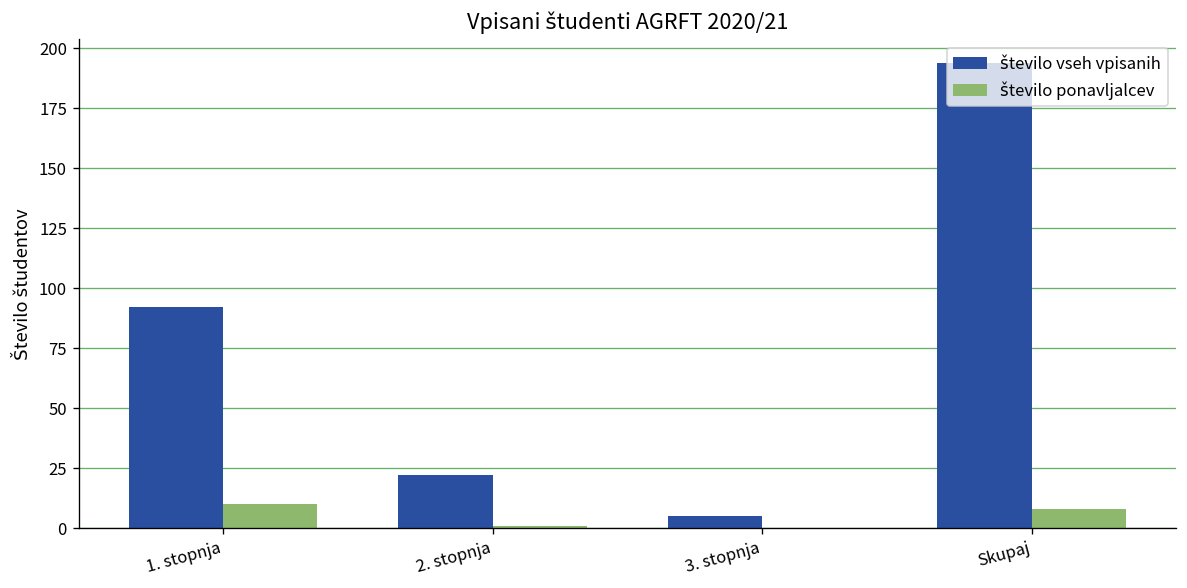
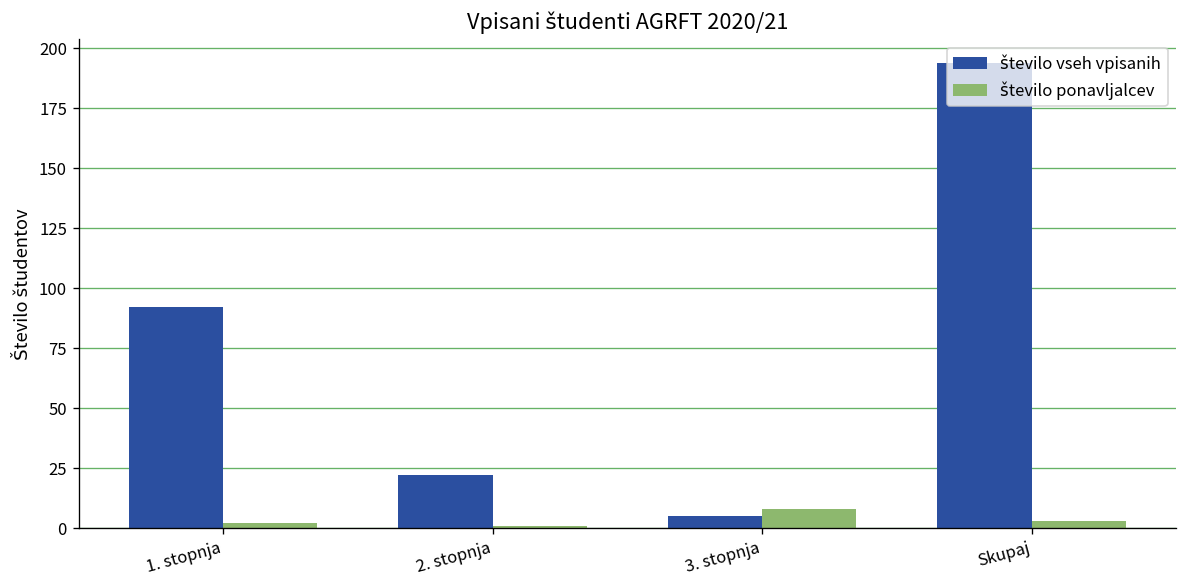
število ponavljalcev, 1. stopnja: 10 -> 2
število ponavljalcev, 3. stopnja: 0 -> 8
število ponavljalcev, Skupaj: 8 -> 3
